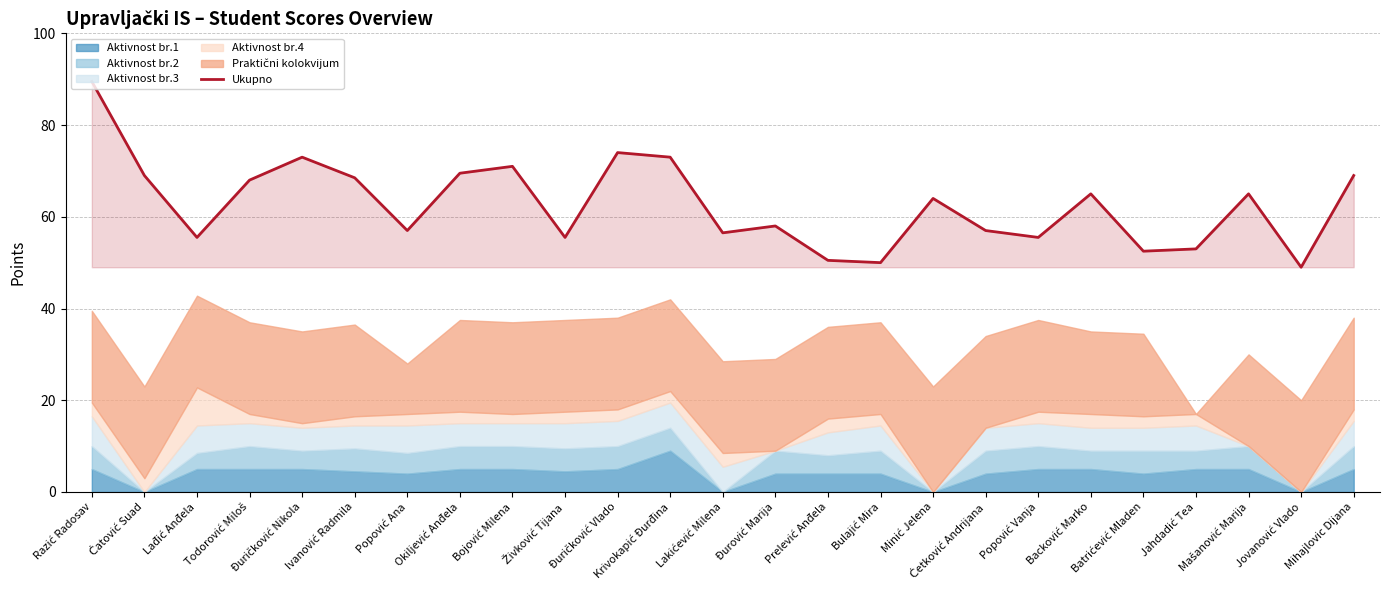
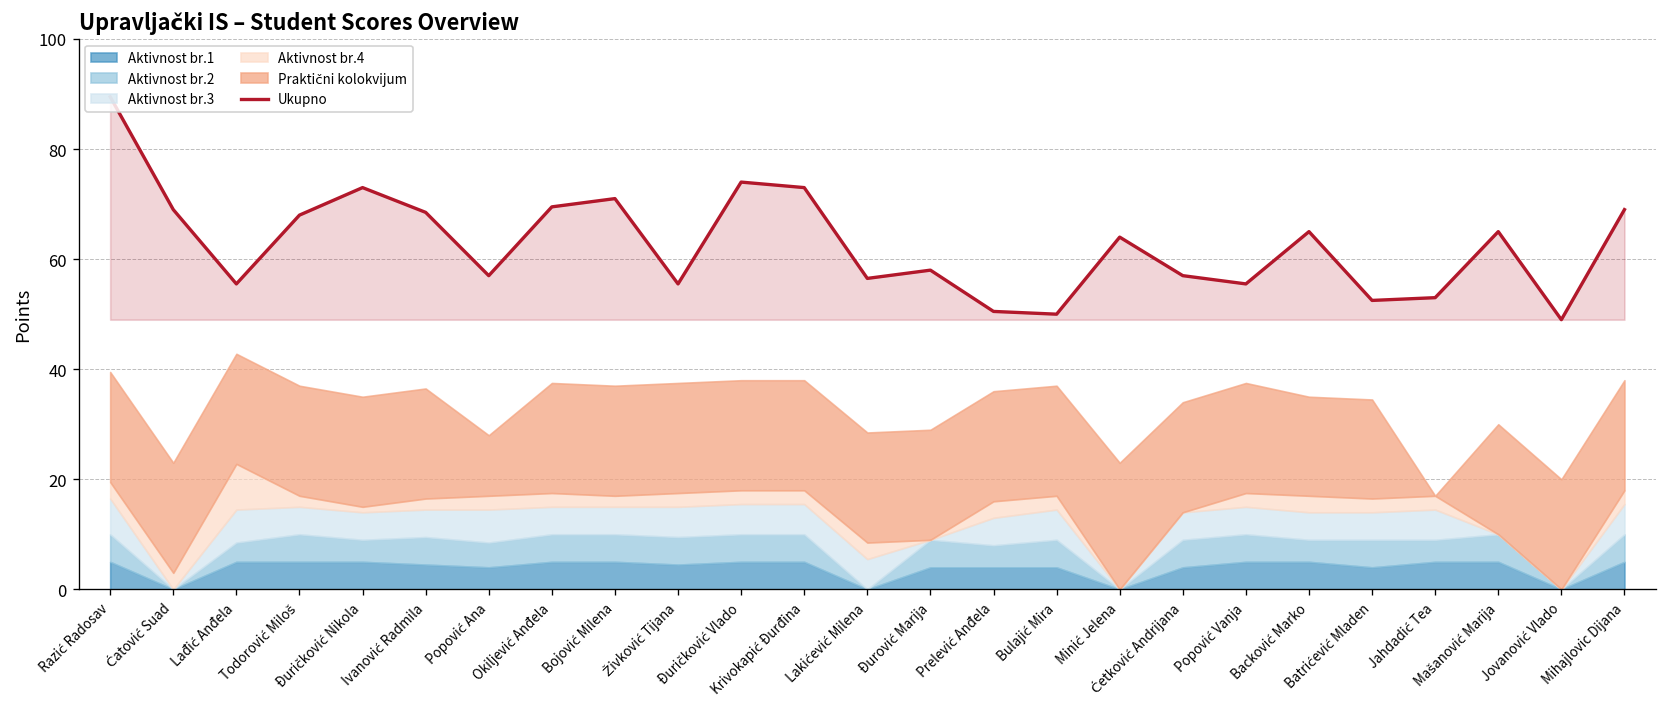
Aktivnost br.1, Krivokapić Đurđina: 9 -> 5
